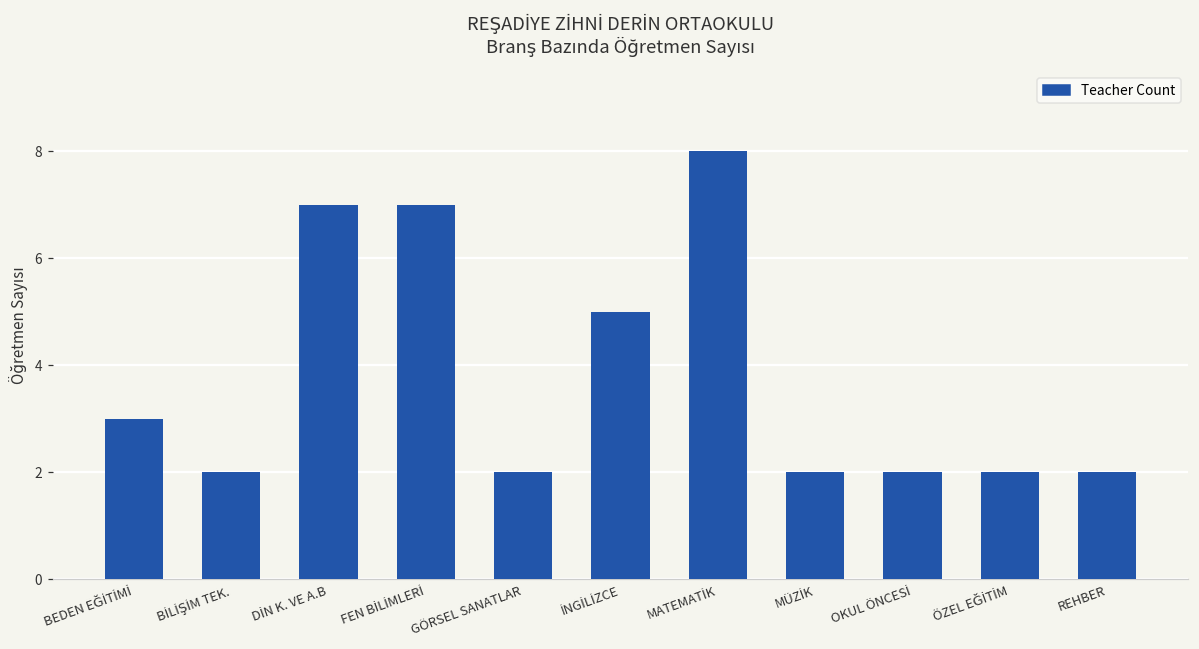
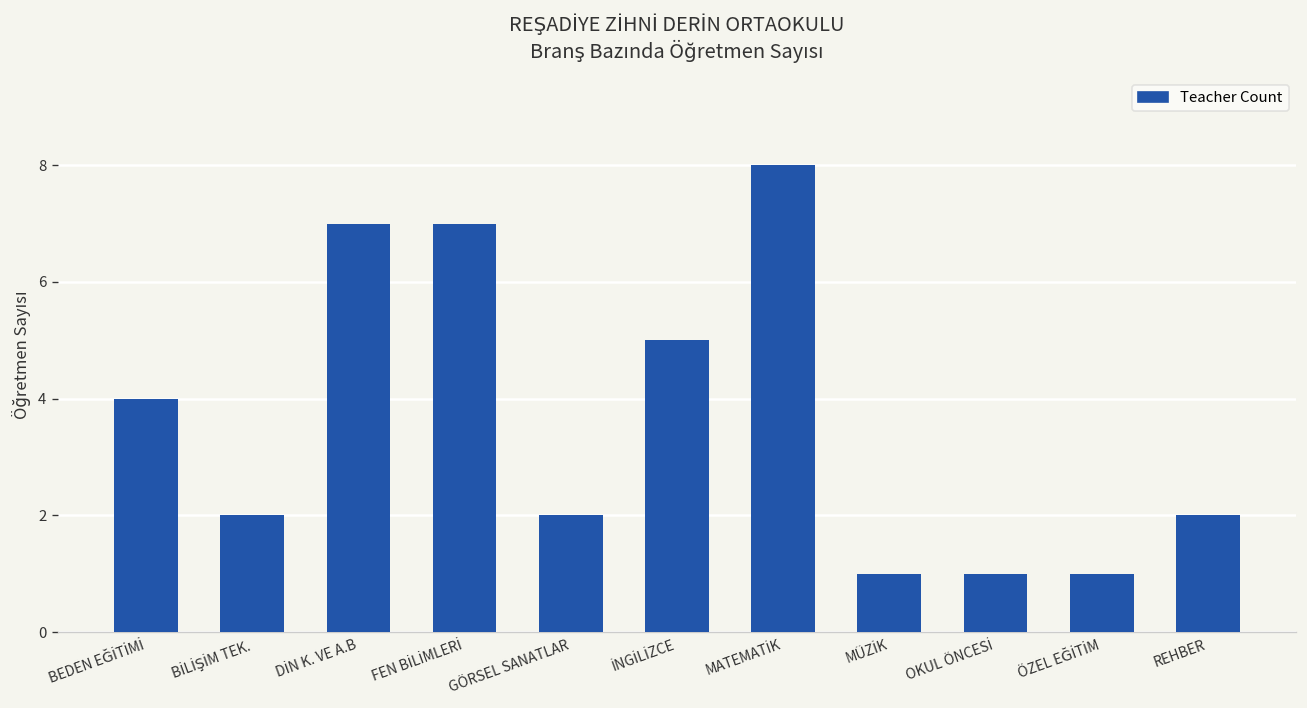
BEDEN EĞİTİMİ: 3 -> 4
MÜZİK: 2 -> 1
OKUL ÖNCESİ: 2 -> 1
ÖZEL EĞİTİM: 2 -> 1
